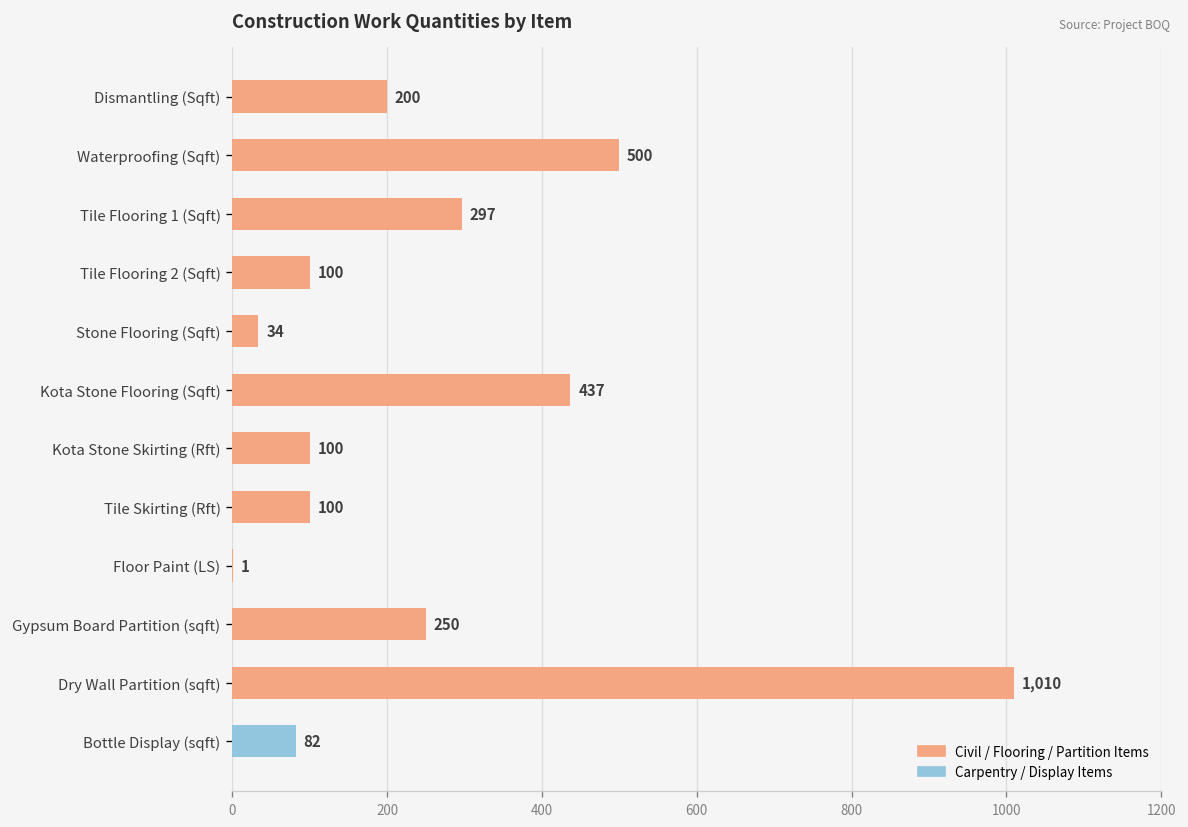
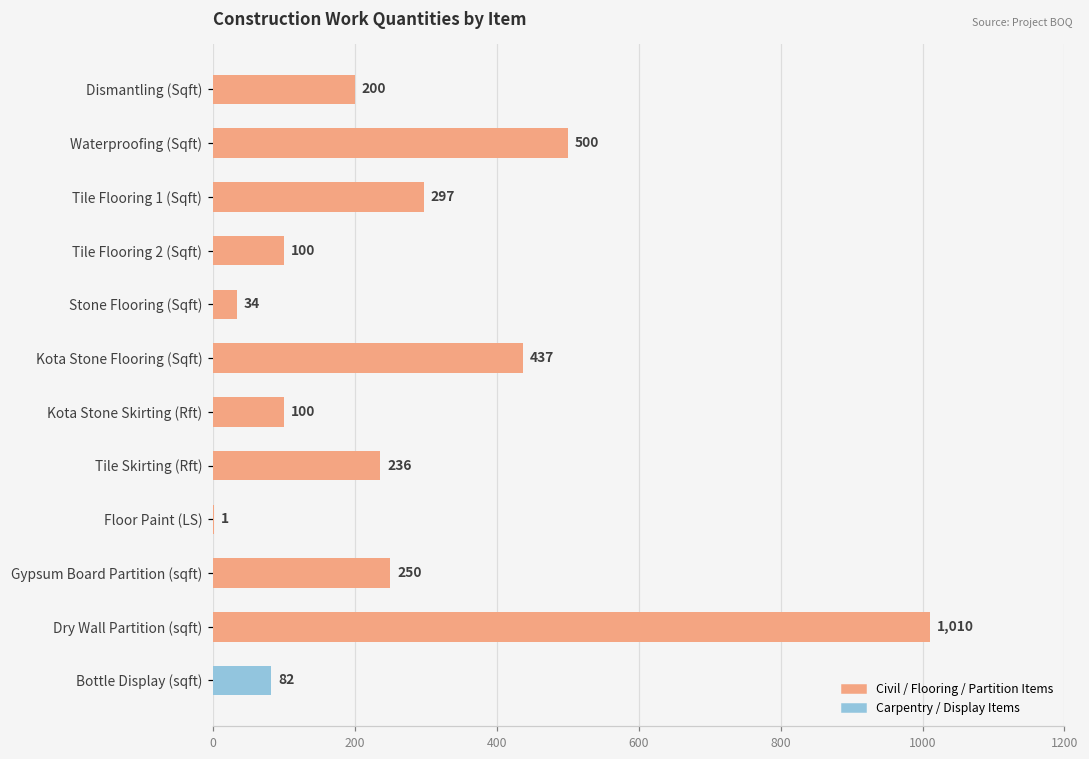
Tile Skirting (Rft): 100 -> 236
